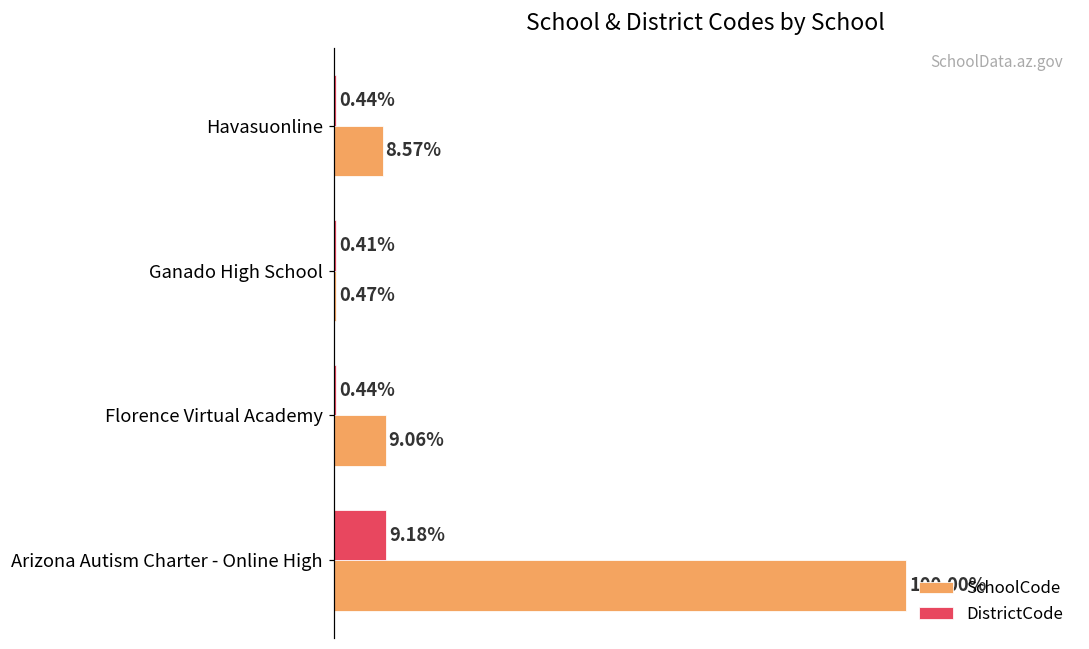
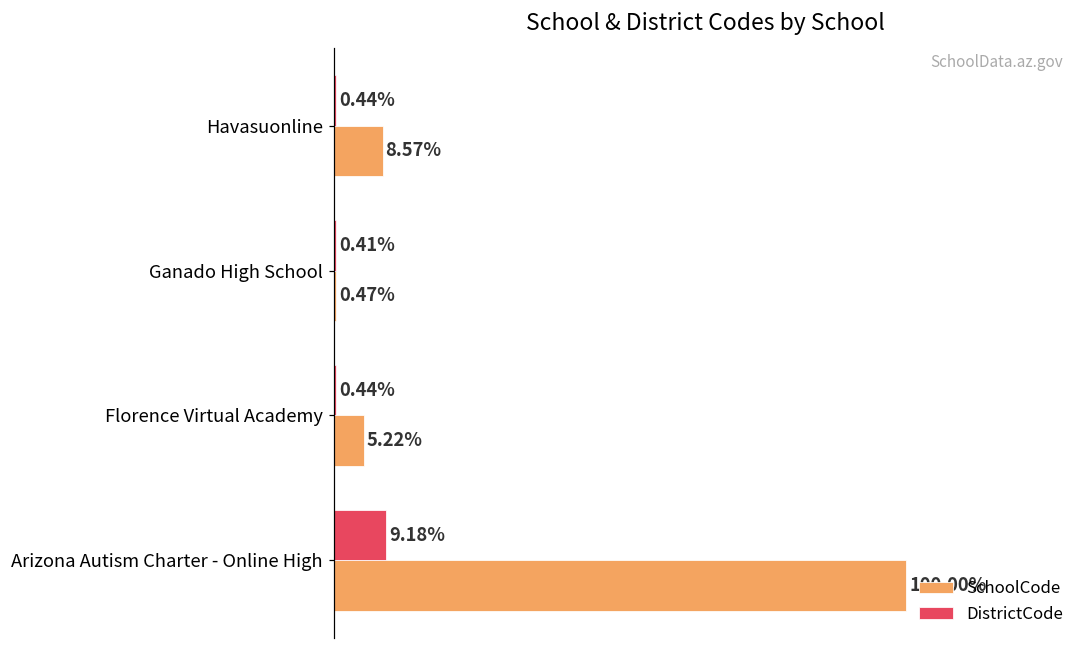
SchoolCode, Florence Virtual Academy: 9.06% -> 5.22%
